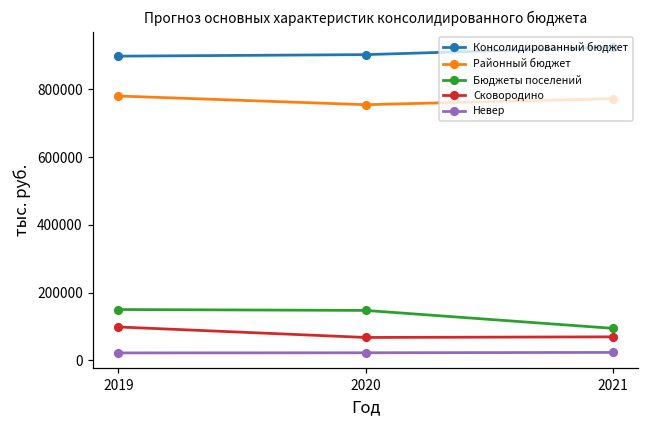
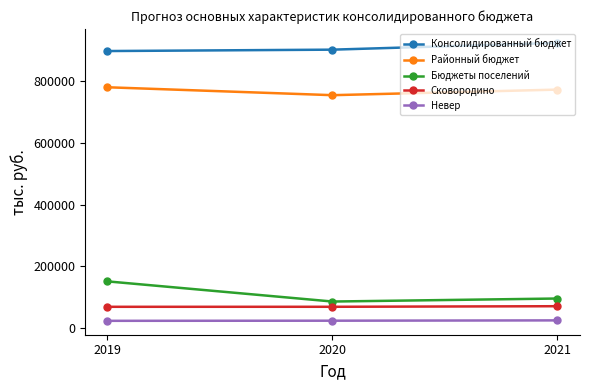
Сковородино, 2019: 100000 -> 70000
Бюджеты поселений, 2020: 150000 -> 90000
